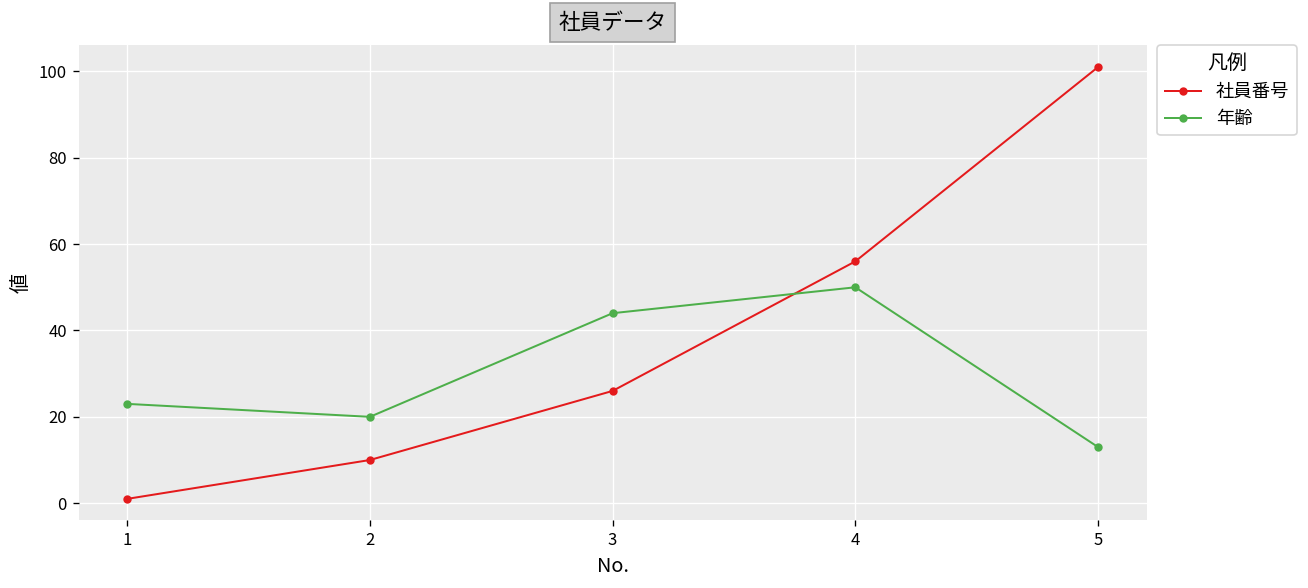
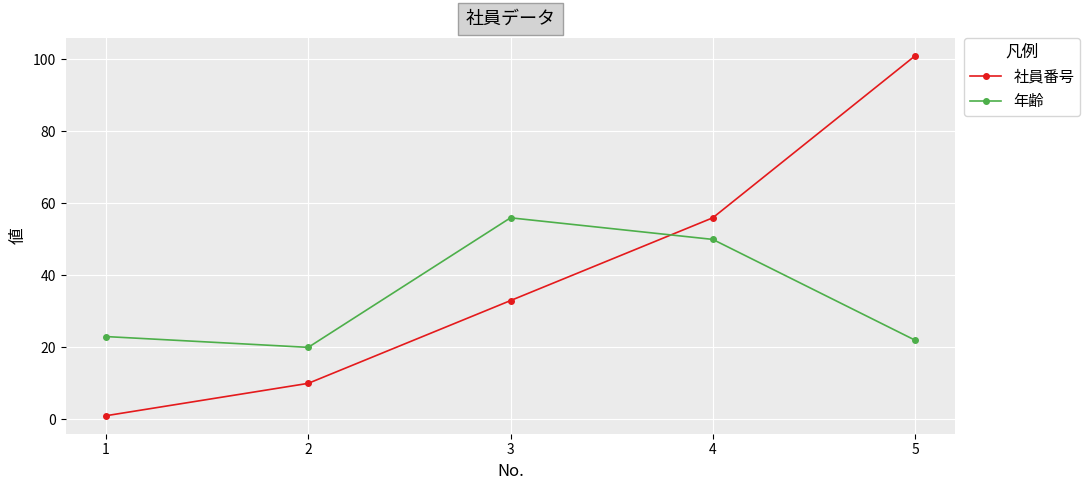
社員番号, 3: 26 -> 33
年齢, 3: 44 -> 56
年齢, 5: 13 -> 22
